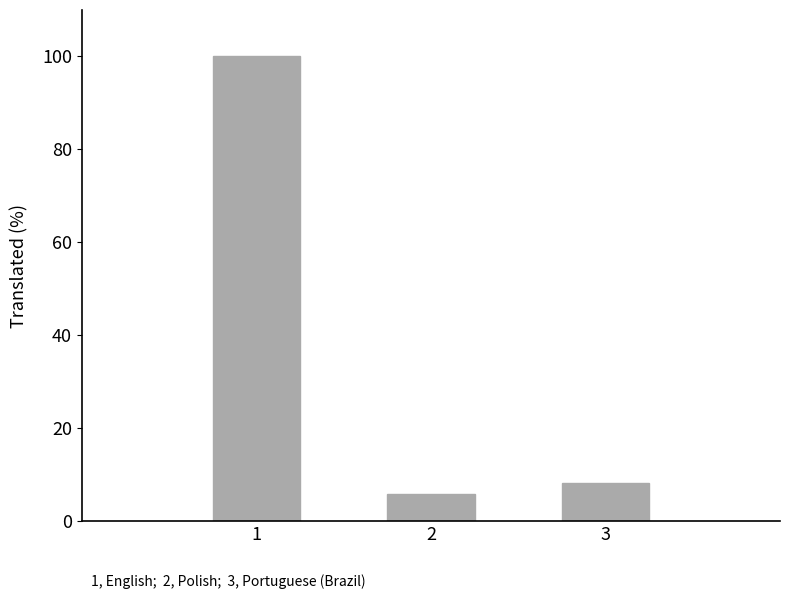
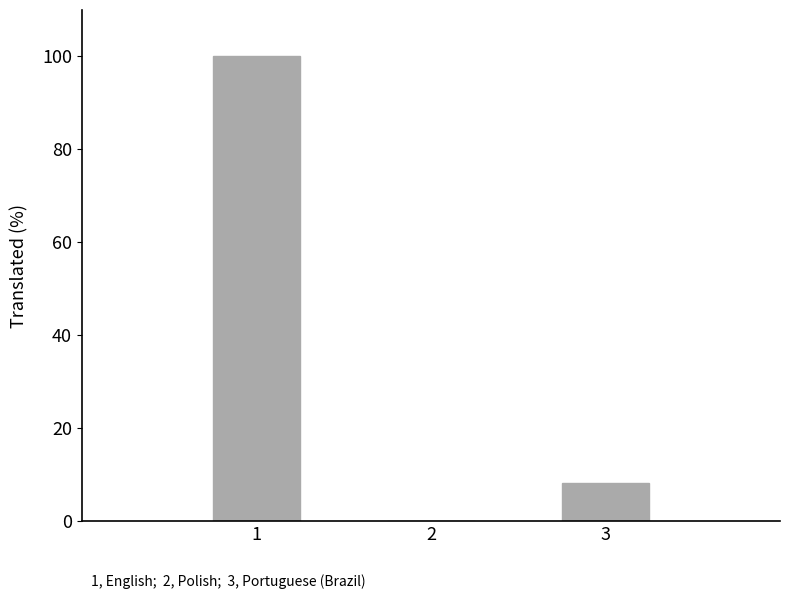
2: 6 -> 0
